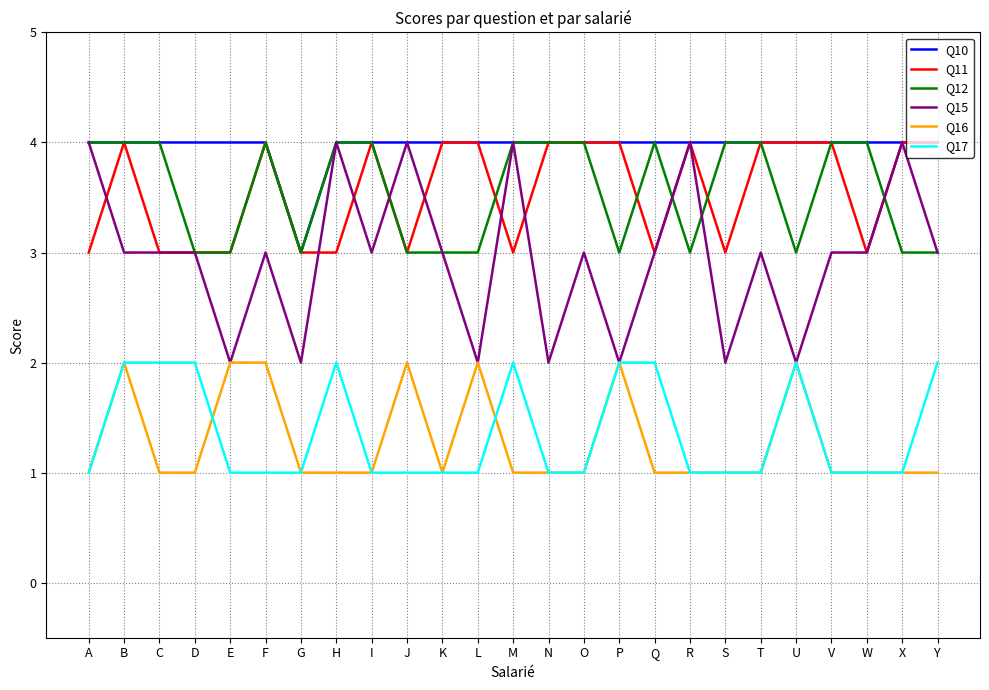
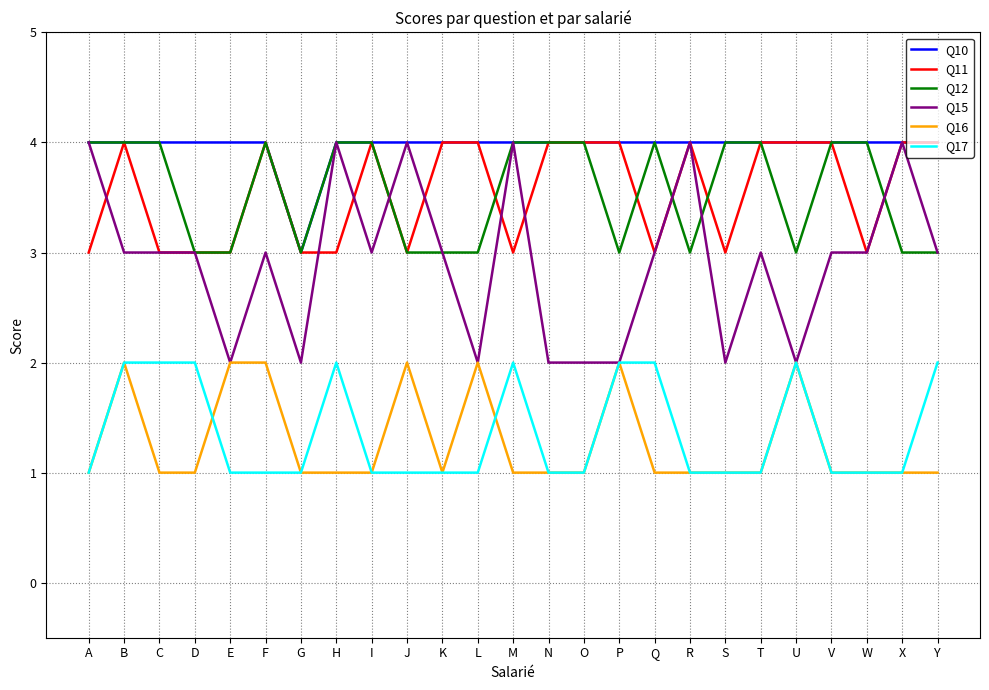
Q15, O: 3 -> 2
